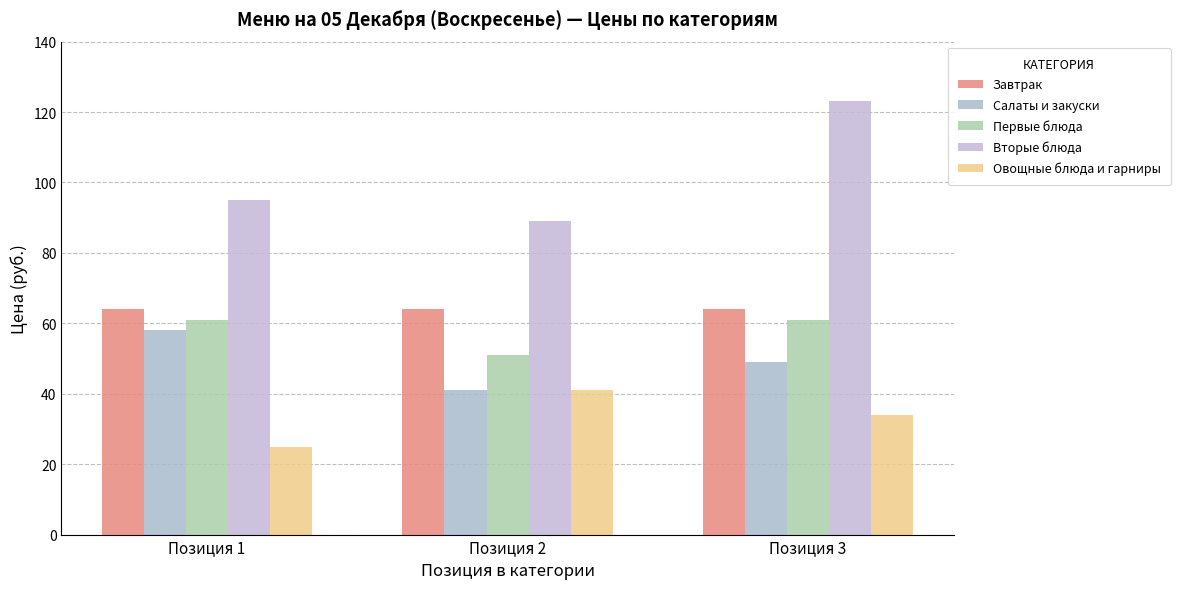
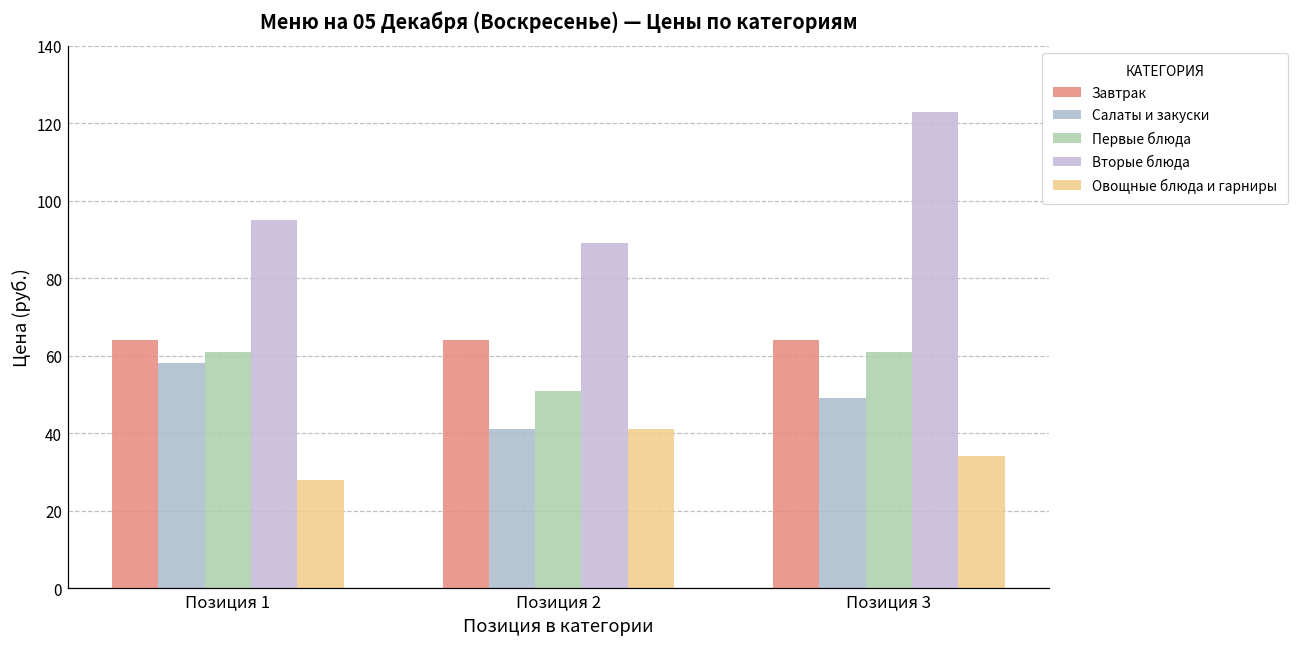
Овощные блюда и гарниры, Позиция 1: 25 -> 28
